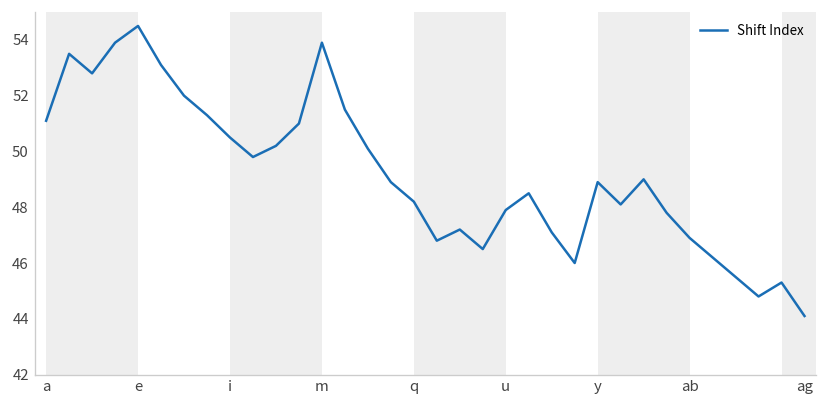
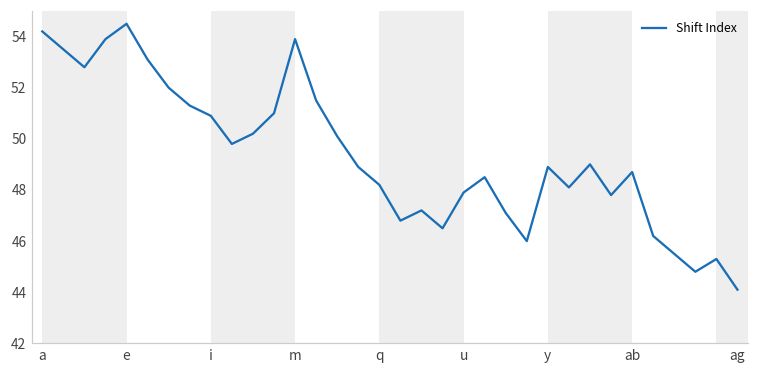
a: 51.1 -> 54.2
i: 50.5 -> 50.9
ab: 46.9 -> 48.7
